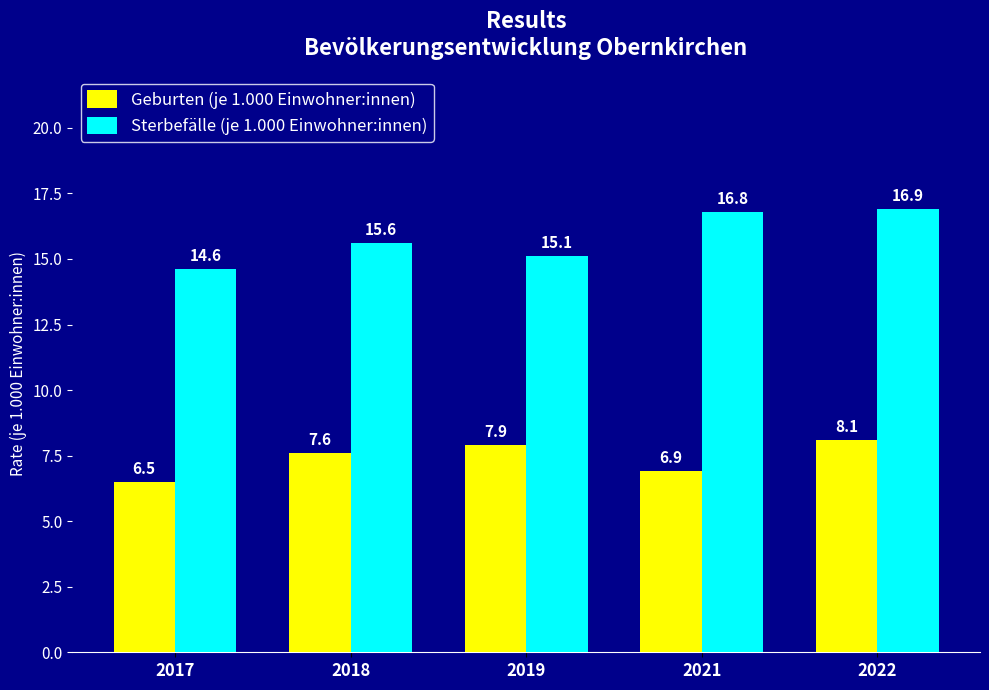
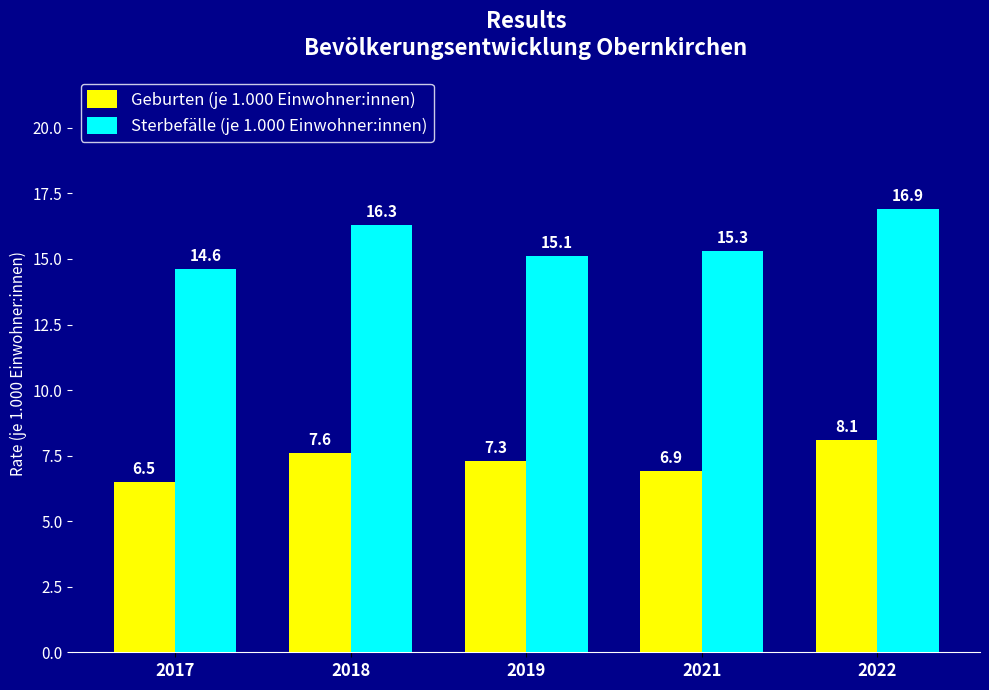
Sterbefälle (je 1.000 Einwohner:innen), 2018: 15.6 -> 16.3
Geburten (je 1.000 Einwohner:innen), 2019: 7.9 -> 7.3
Sterbefälle (je 1.000 Einwohner:innen), 2021: 16.8 -> 15.3
